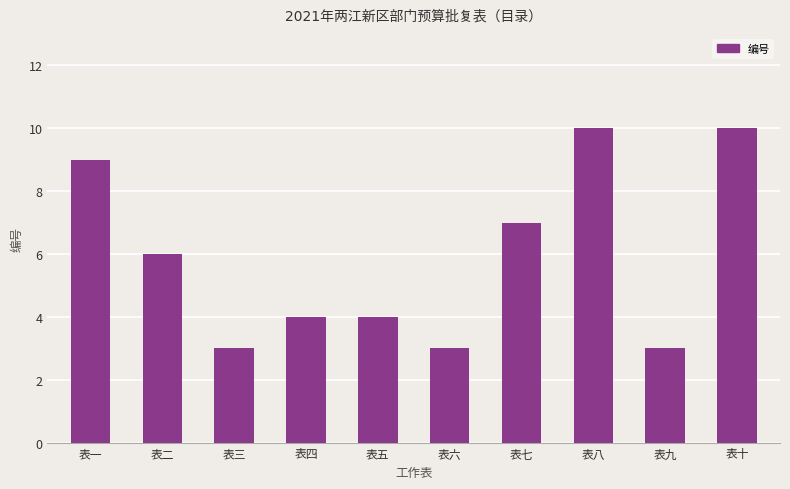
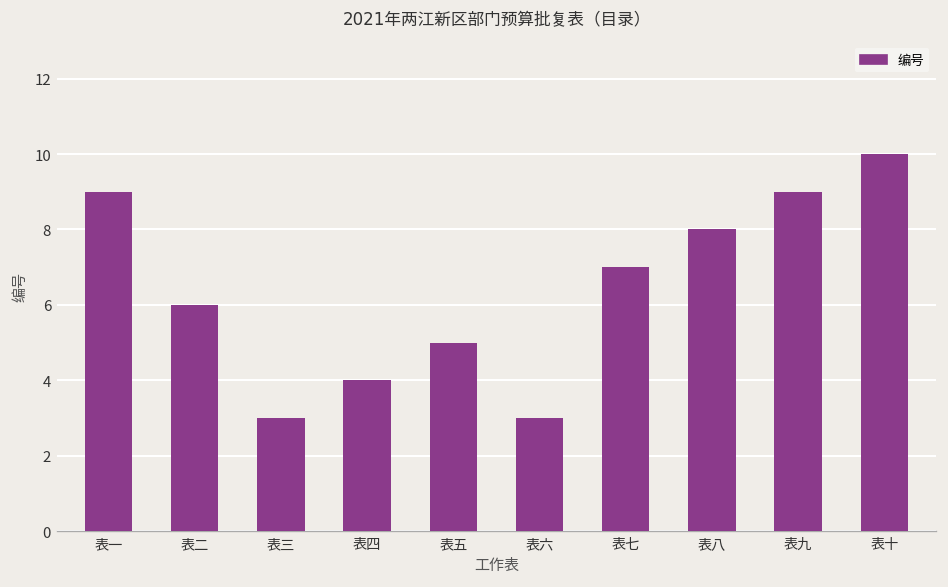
表五: 4 -> 5
表八: 10 -> 8
表九: 3 -> 9
